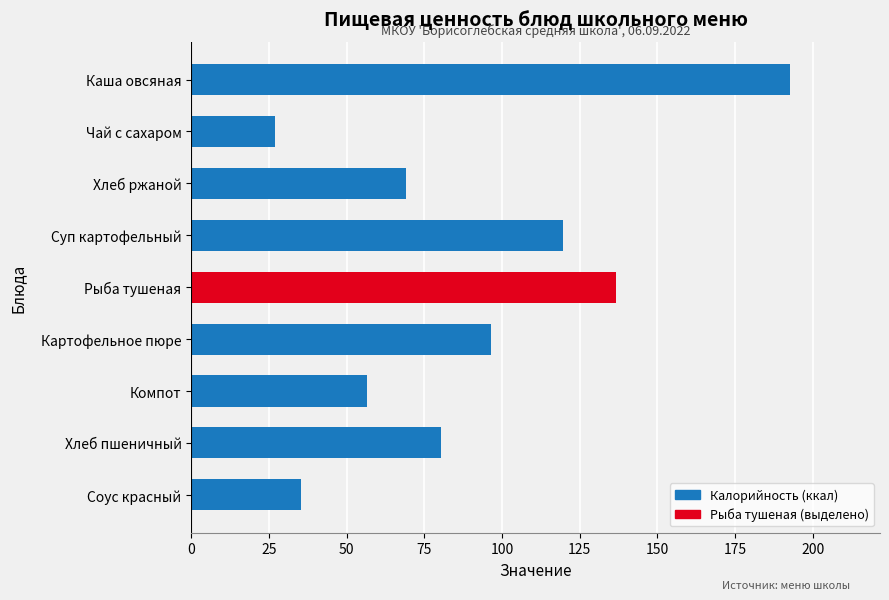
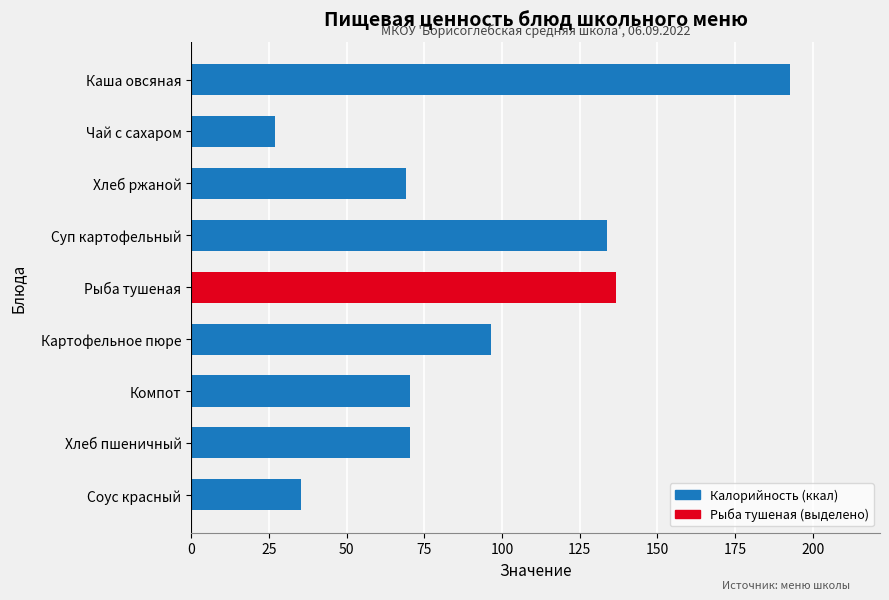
Суп картофельный: 120 -> 134
Компот: 57 -> 70
Хлеб пшеничный: 80 -> 70
